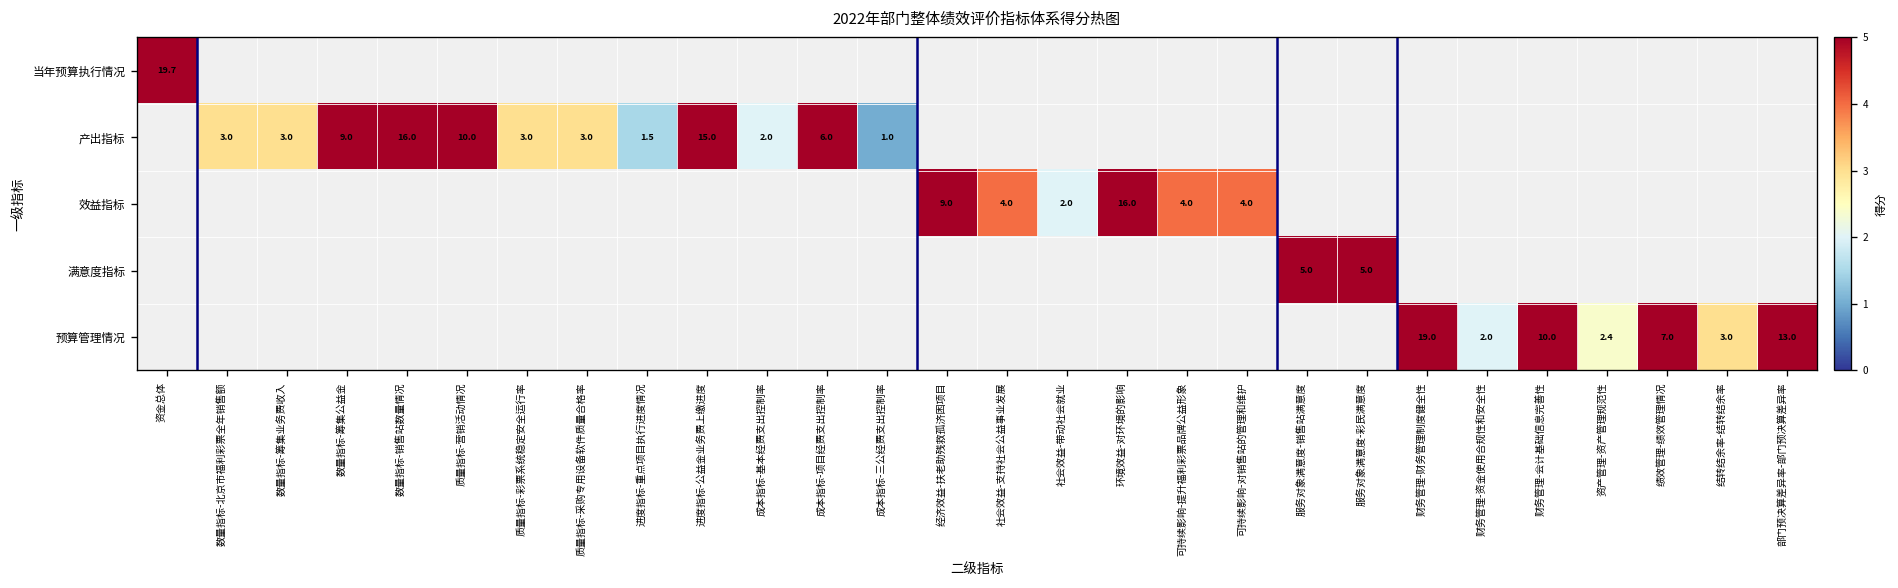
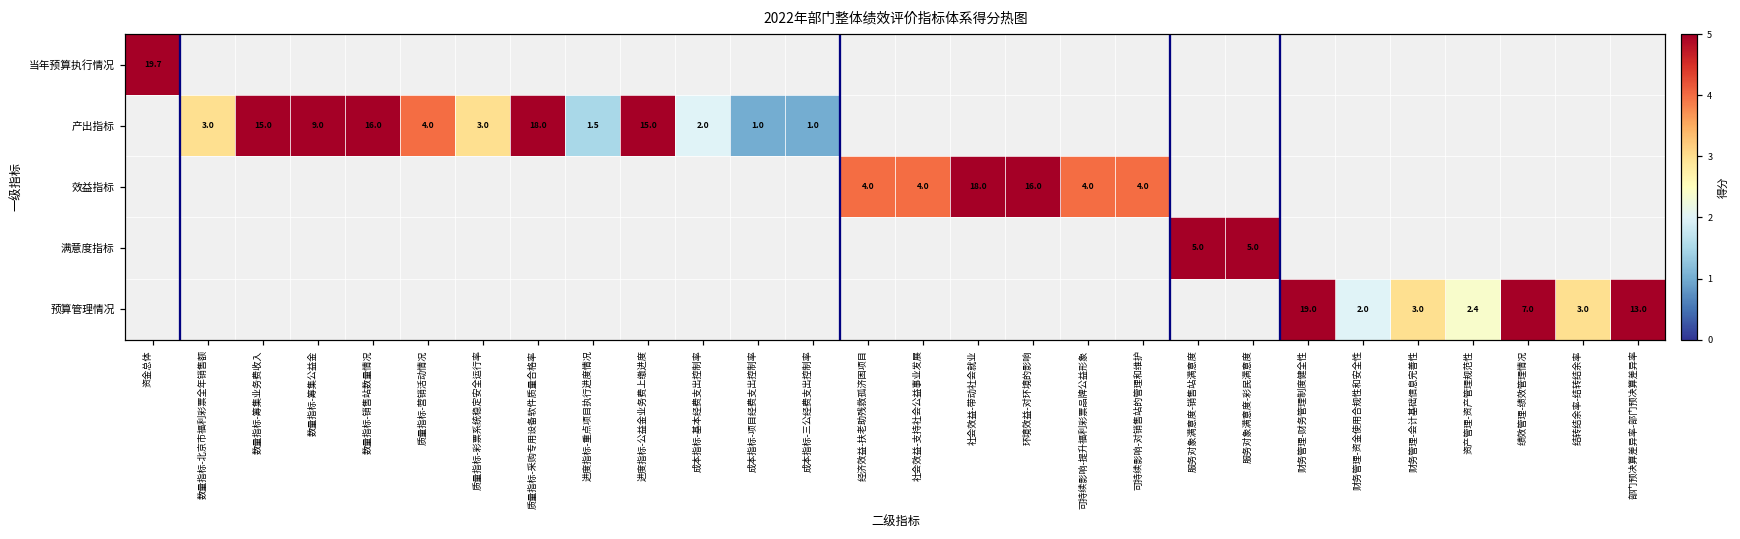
产出指标, 数量指标-筹集业务费收入: 3.0 -> 15.0
产出指标, 质量指标-营销活动情况: 10.0 -> 4.0
产出指标, 质量指标-采购专用设备软件质量合格率: 3.0 -> 18.0
产出指标, 成本指标-项目经费支出控制率: 6.0 -> 1.0
效益指标, 经济效益-扶老助残救孤济困项目: 9.0 -> 4.0
效益指标, 社会效益-带动社会就业: 2.0 -> 18.0
预算管理情况, 财务管理-会计基础信息完善性: 10.0 -> 3.0
